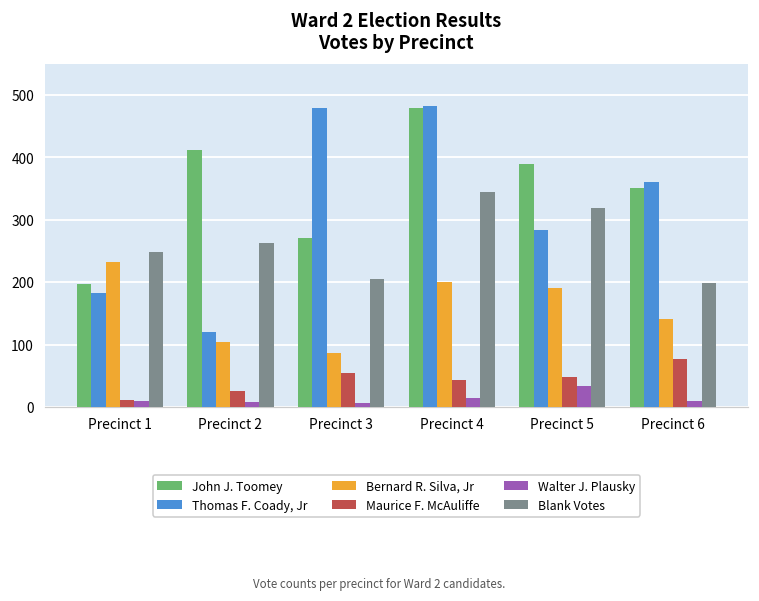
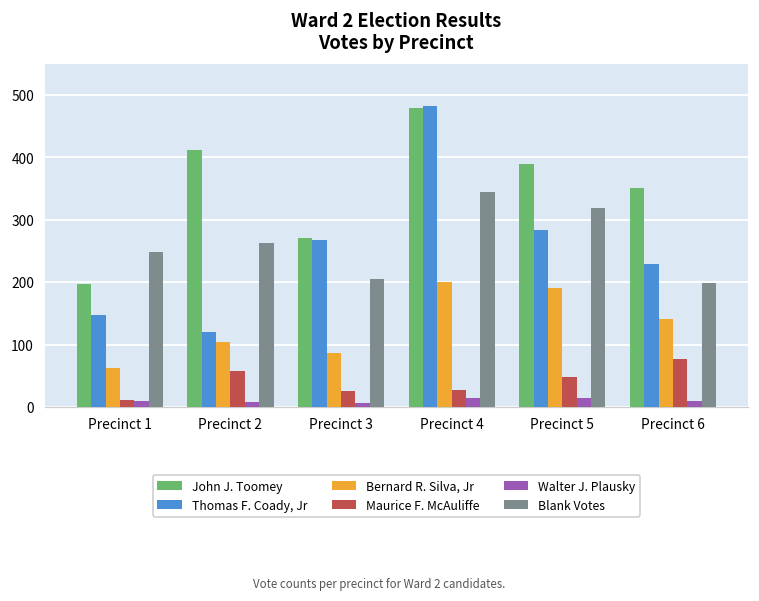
Thomas F. Coady, Jr, Precinct 1: 180 -> 150
Bernard R. Silva, Jr, Precinct 1: 230 -> 60
Maurice F. McAuliffe, Precinct 2: 30 -> 60
Thomas F. Coady, Jr, Precinct 3: 480 -> 270
Maurice F. McAuliffe, Precinct 3: 60 -> 30
Maurice F. McAuliffe, Precinct 4: 40 -> 30
Walter J. Plausky, Precinct 5: 30 -> 10
Thomas F. Coady, Jr, Precinct 6: 360 -> 230
